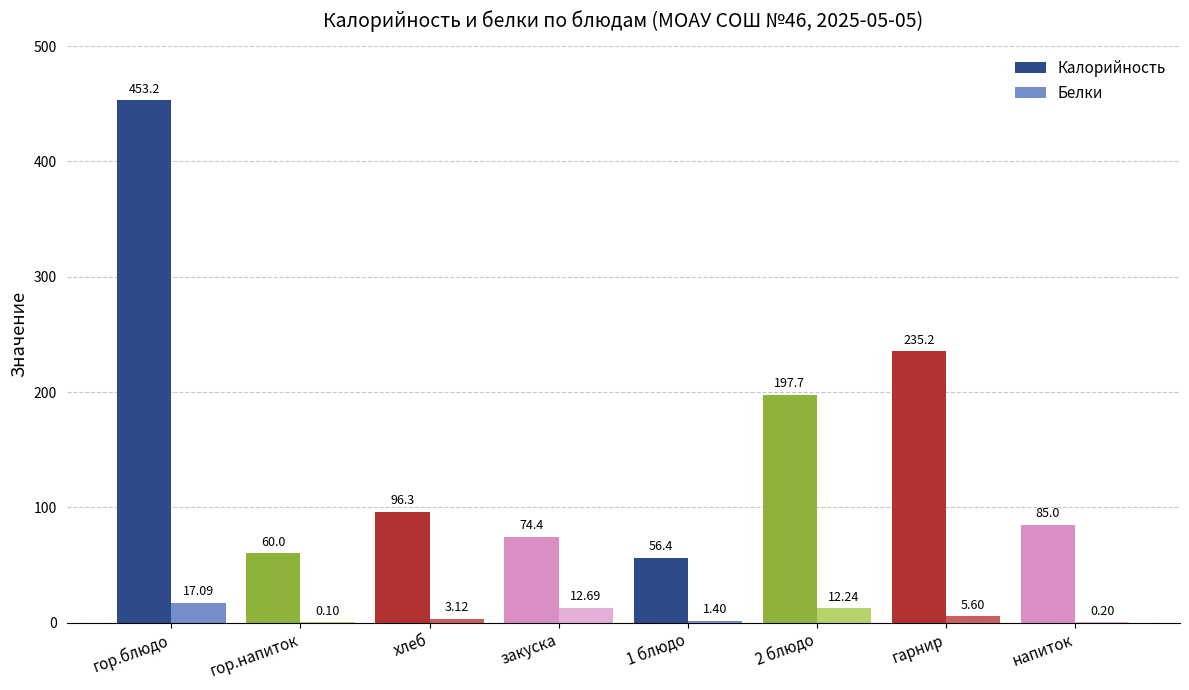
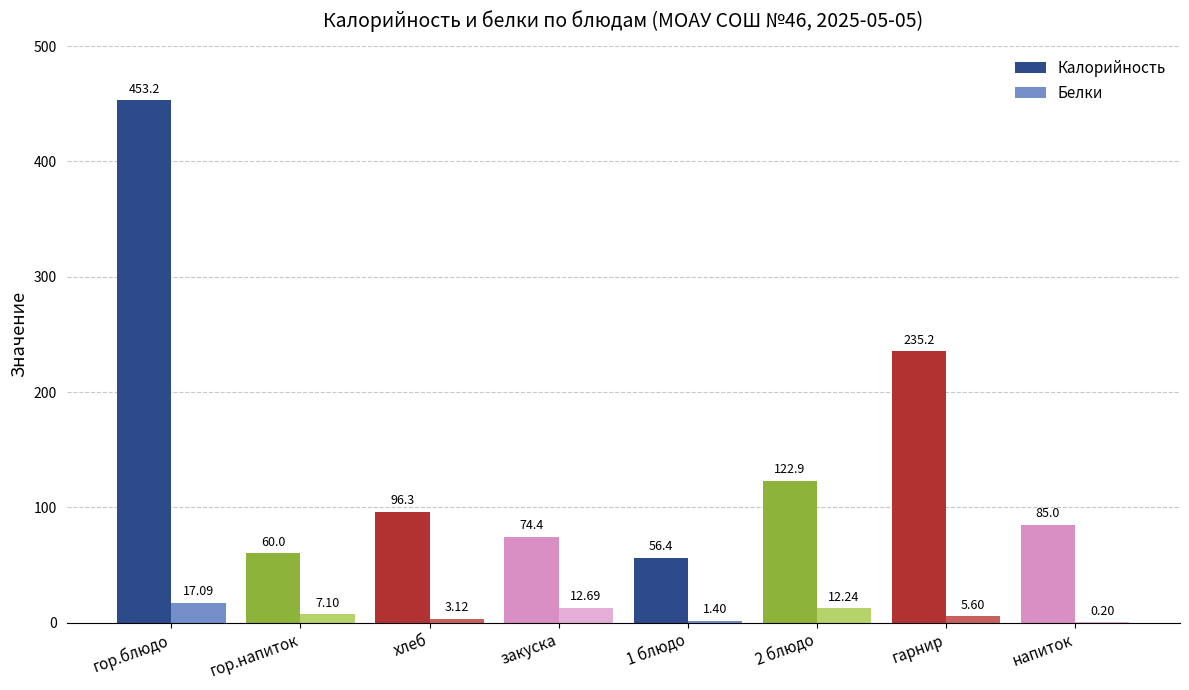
Белки, гор.напиток: 0.10 -> 7.10
Калорийность, 2 блюдо: 197.7 -> 122.9
